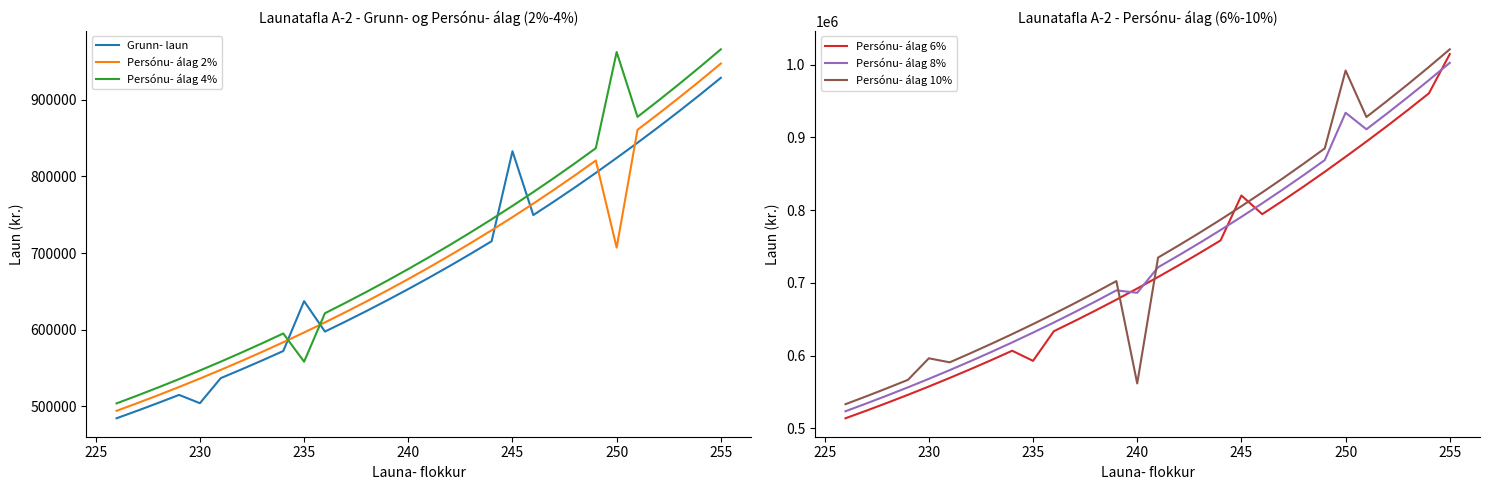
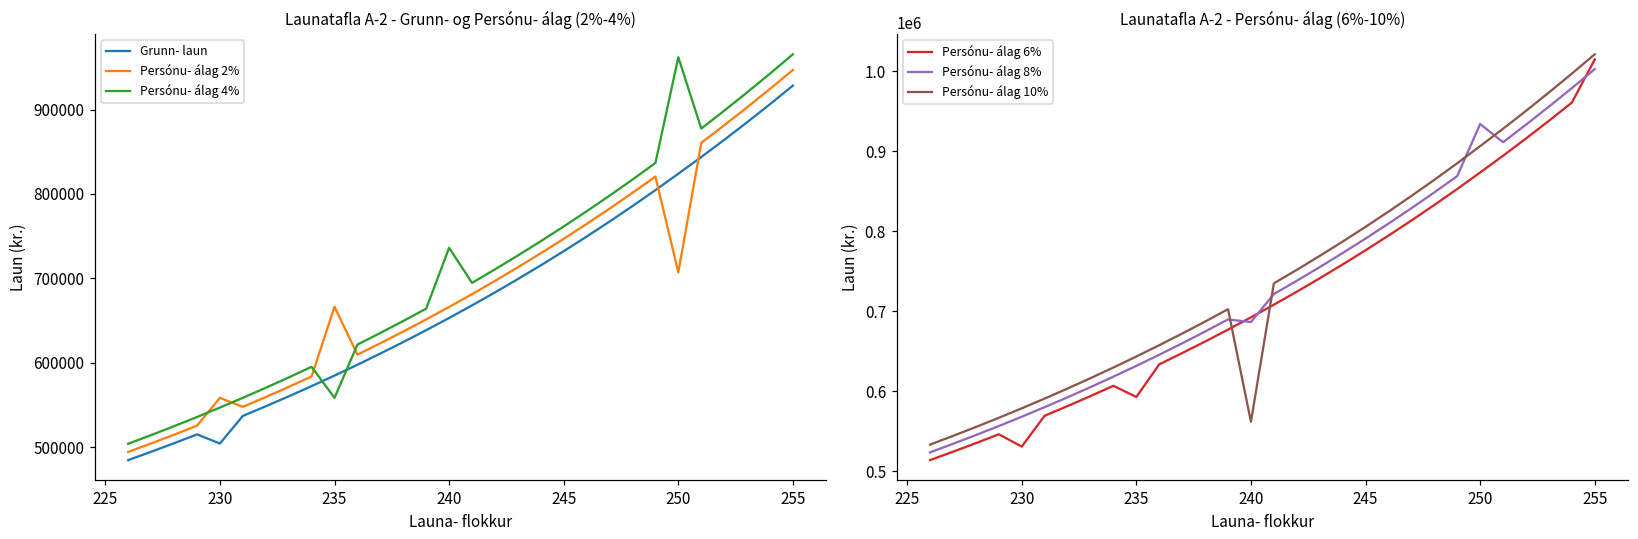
Launatafla A-2 - Grunn- og Persónu- álag (2%-4%), Persónu- álag 2%, 230: 540000 -> 560000
Launatafla A-2 - Grunn- og Persónu- álag (2%-4%), Grunn- laun, 235: 640000 -> 580000
Launatafla A-2 - Grunn- og Persónu- álag (2%-4%), Persónu- álag 2%, 235: 600000 -> 670000
Launatafla A-2 - Grunn- og Persónu- álag (2%-4%), Persónu- álag 4%, 240: 680000 -> 740000
Launatafla A-2 - Grunn- og Persónu- álag (2%-4%), Grunn- laun, 245: 830000 -> 730000
Launatafla A-2 - Persónu- álag (6%-10%), Persónu- álag 6%, 230: 560000 -> 530000
Launatafla A-2 - Persónu- álag (6%-10%), Persónu- álag 10%, 230: 600000 -> 580000
Launatafla A-2 - Persónu- álag (6%-10%), Persónu- álag 6%, 245: 820000 -> 780000
Launatafla A-2 - Persónu- álag (6%-10%), Persónu- álag 10%, 250: 990000 -> 910000
